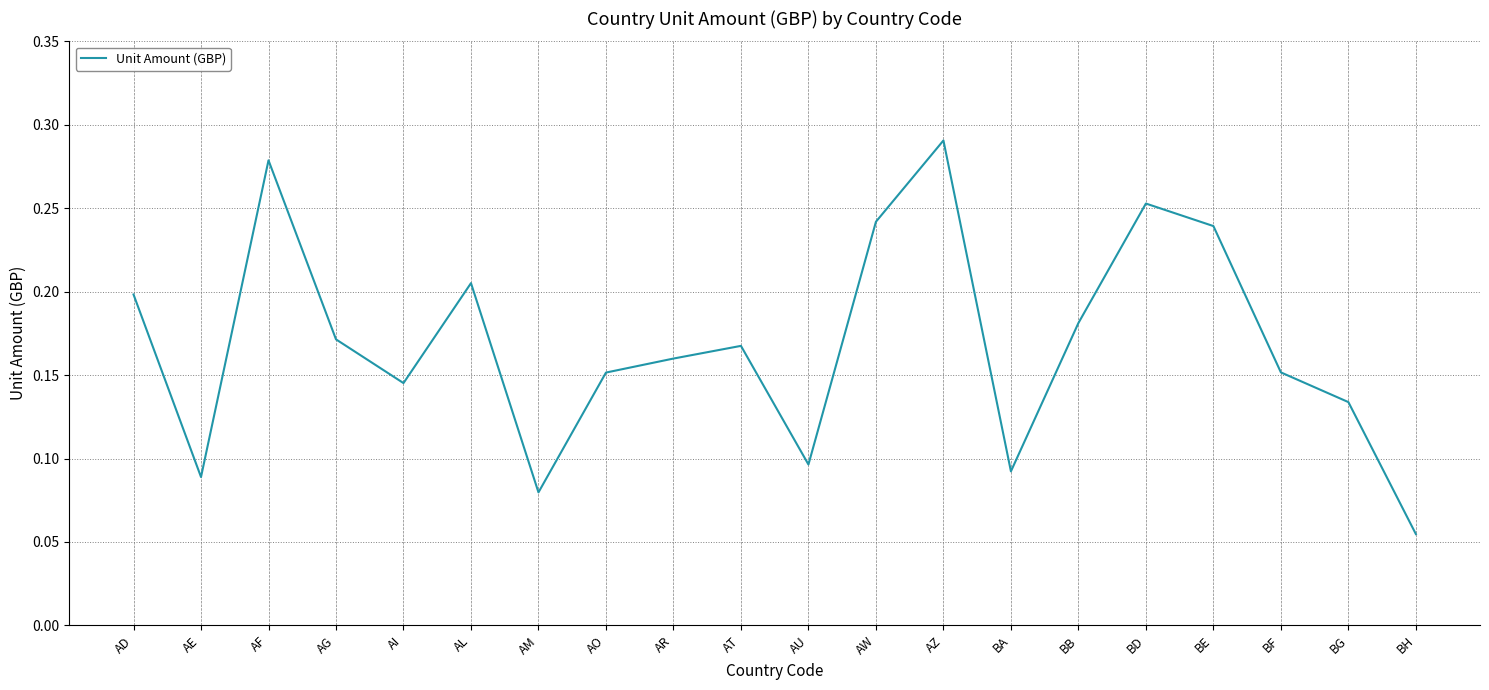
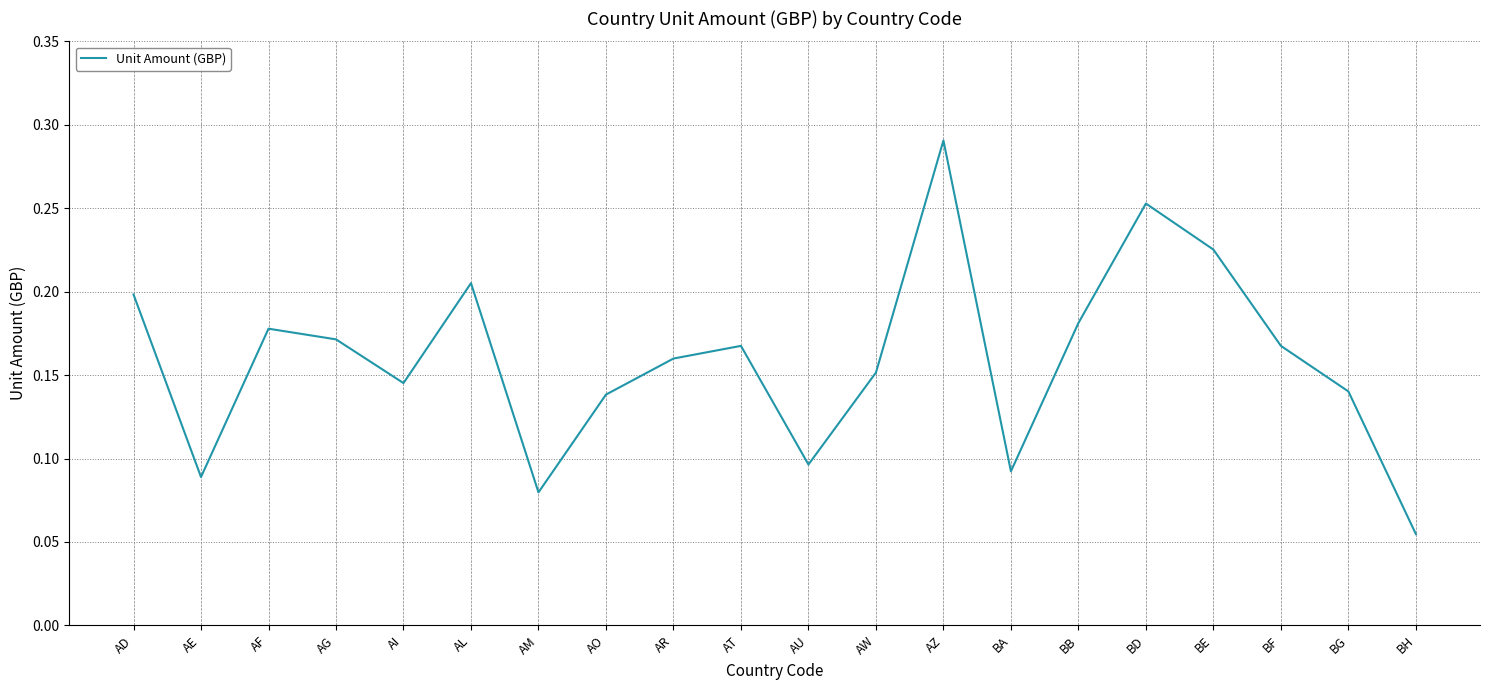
AF: 0.279 -> 0.178
AO: 0.152 -> 0.138
AW: 0.242 -> 0.152
BE: 0.239 -> 0.225
BF: 0.152 -> 0.168
BG: 0.134 -> 0.140
